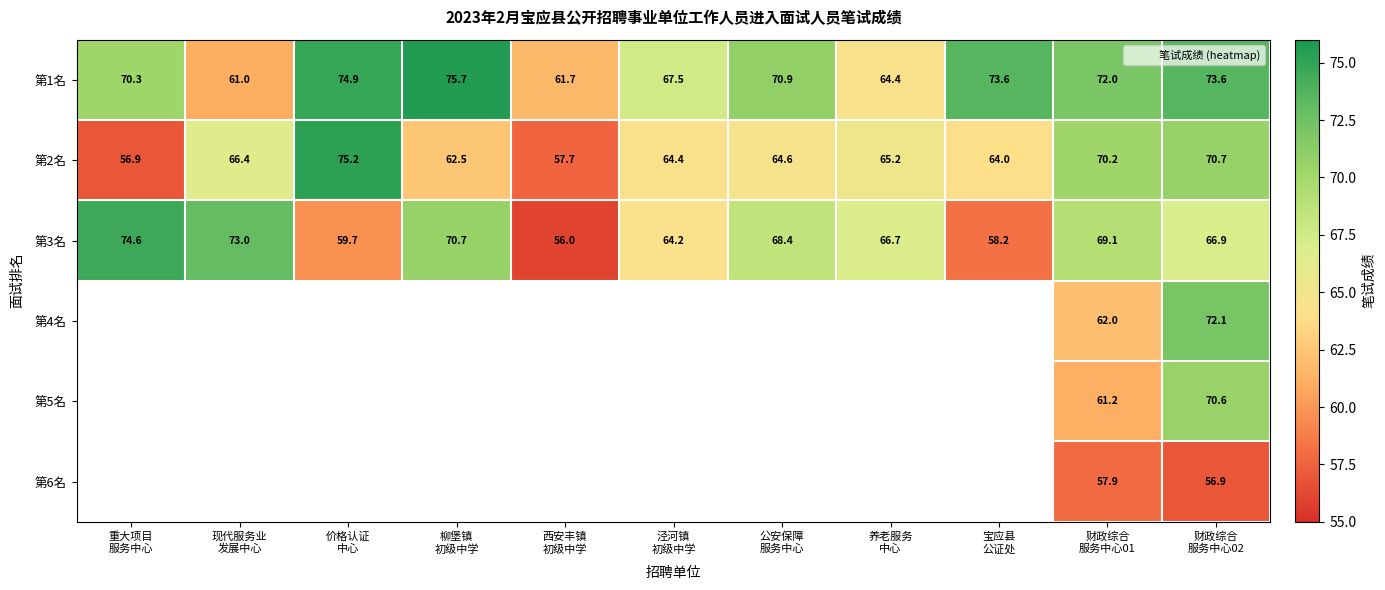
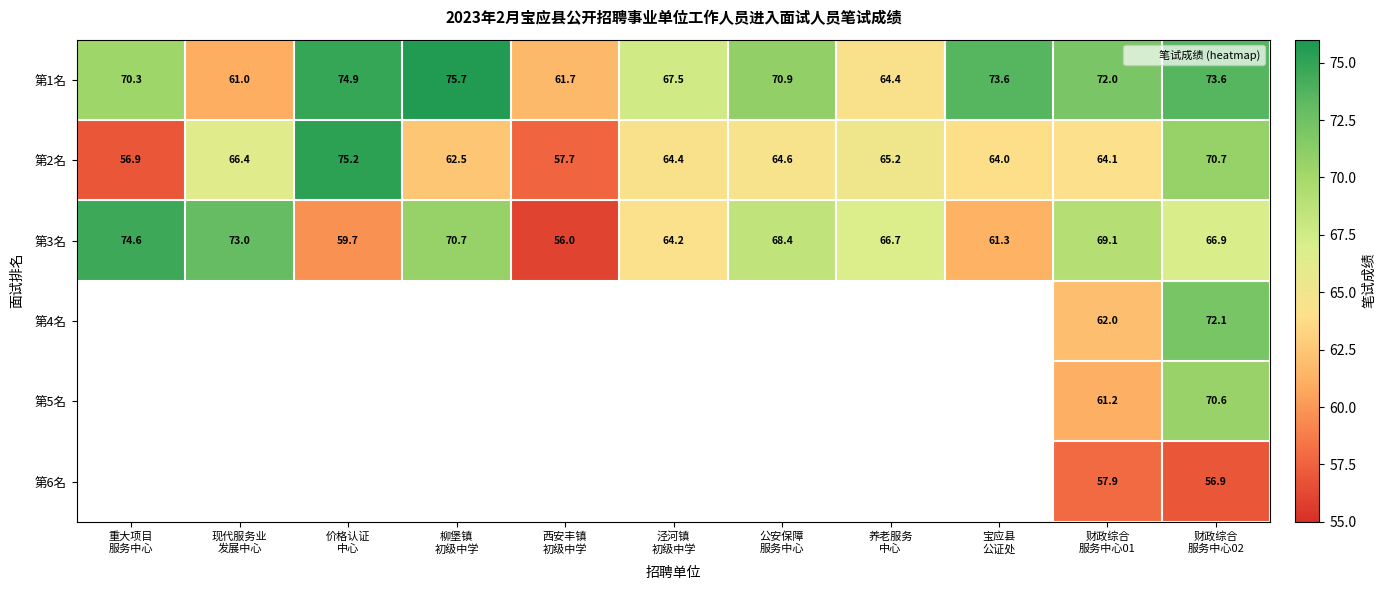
第2名, 财政综合 服务中心01: 70.2 -> 64.1
第3名, 宝应县 公证处: 58.2 -> 61.3
